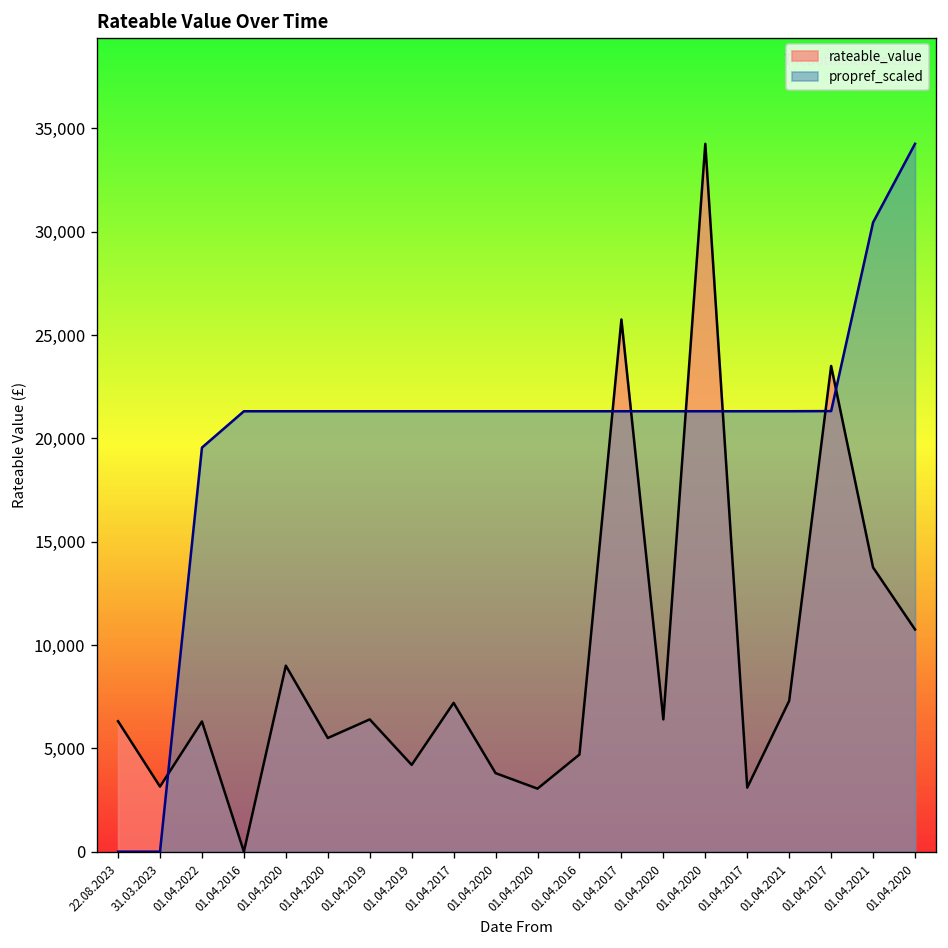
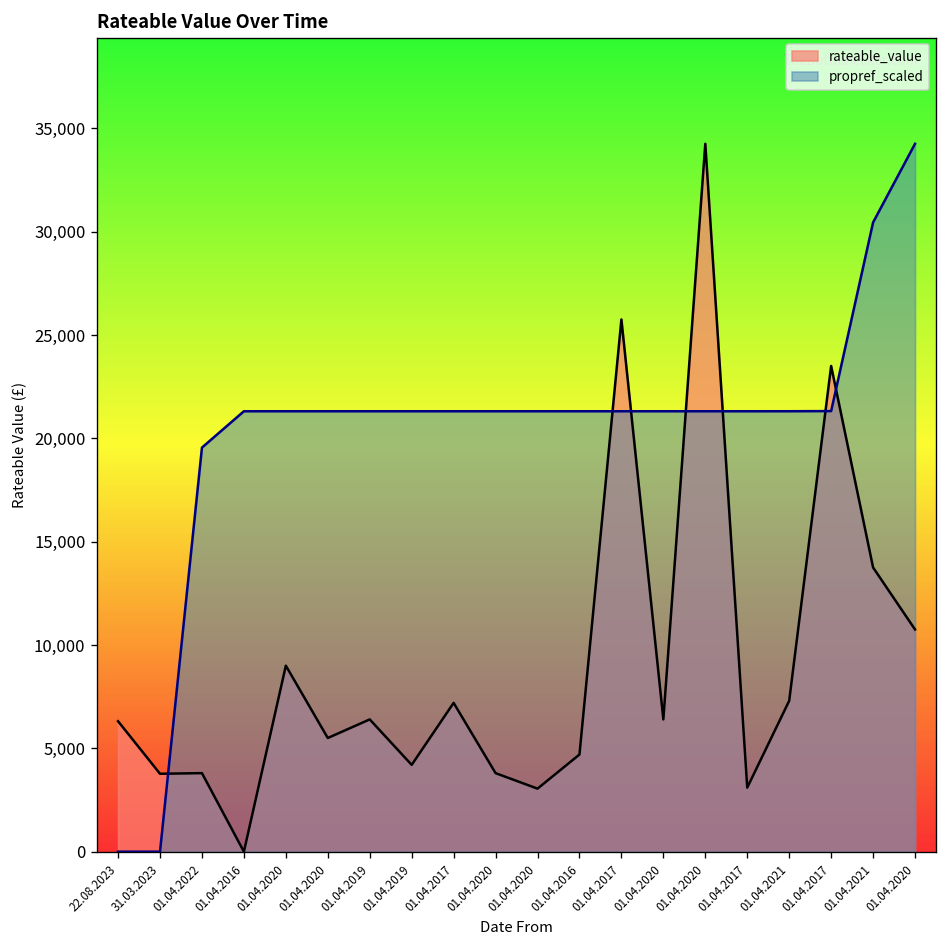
rateable_value, 31.03.2023: 3,200 -> 3,800
rateable_value, 01.04.2022: 6,300 -> 3,800
